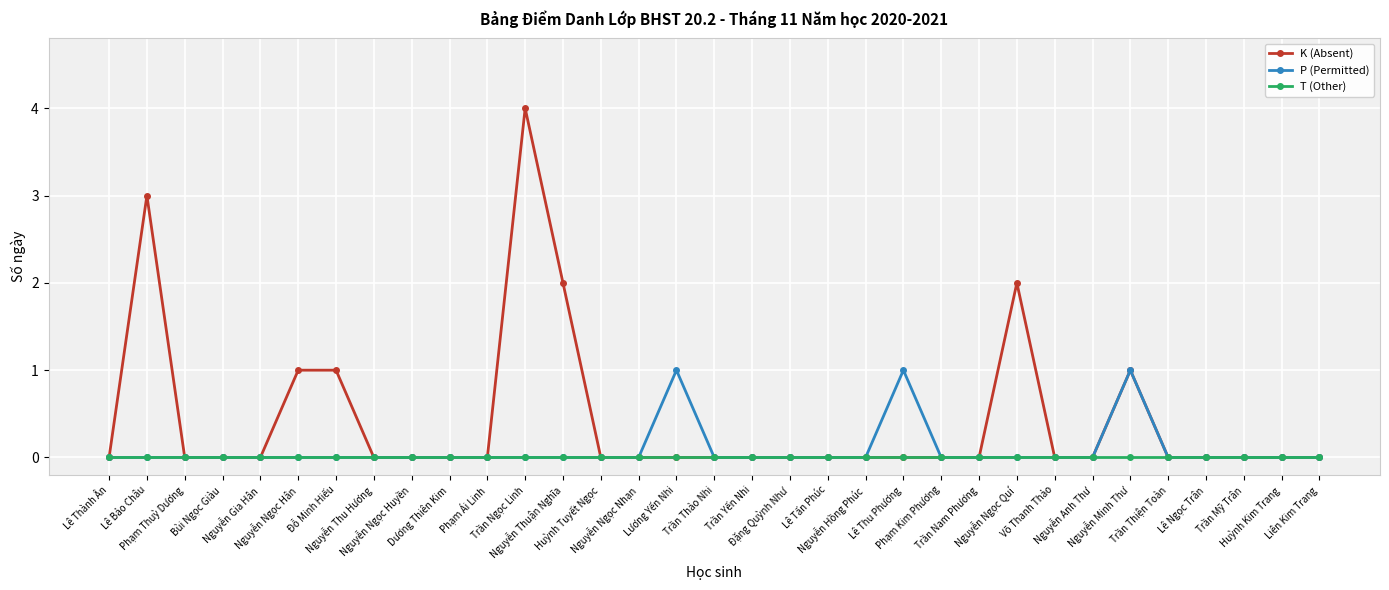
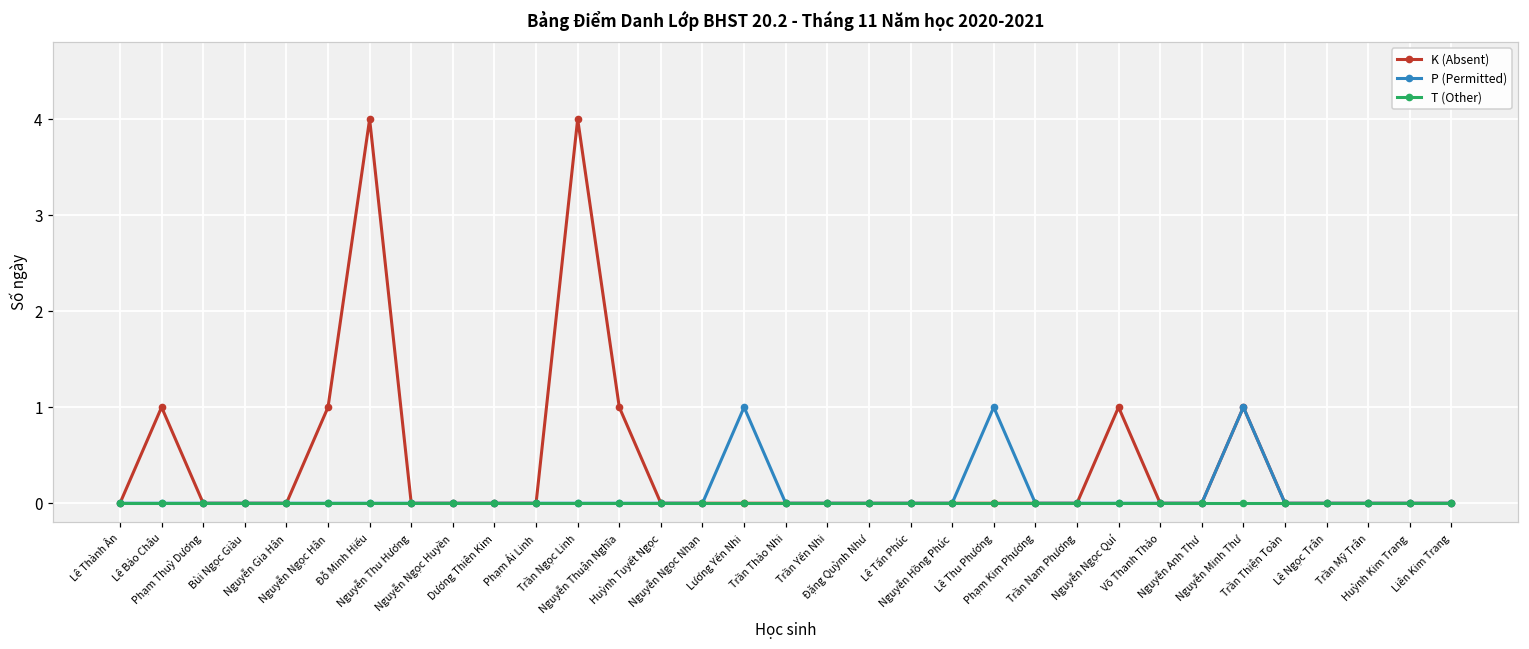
K (Absent), Lê Bảo Châu: 3 -> 1
K (Absent), Đỗ Minh Hiếu: 1 -> 4
K (Absent), Nguyễn Thuận Nghĩa: 2 -> 1
K (Absent), Nguyễn Ngọc Quí: 2 -> 1
